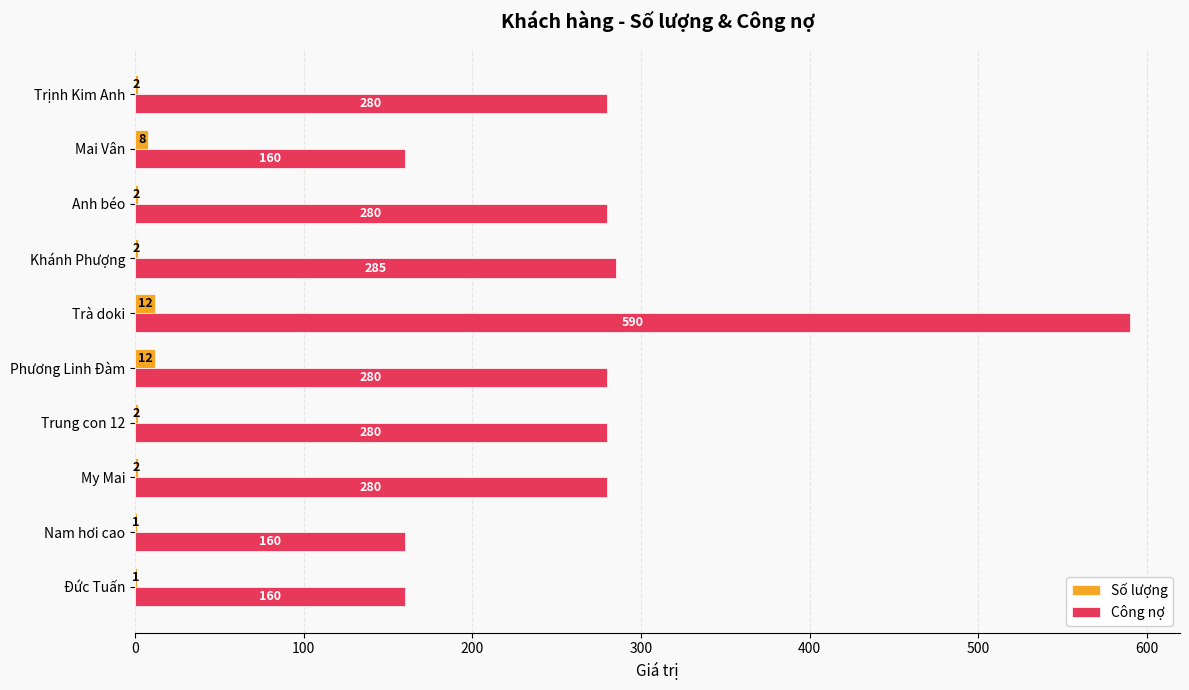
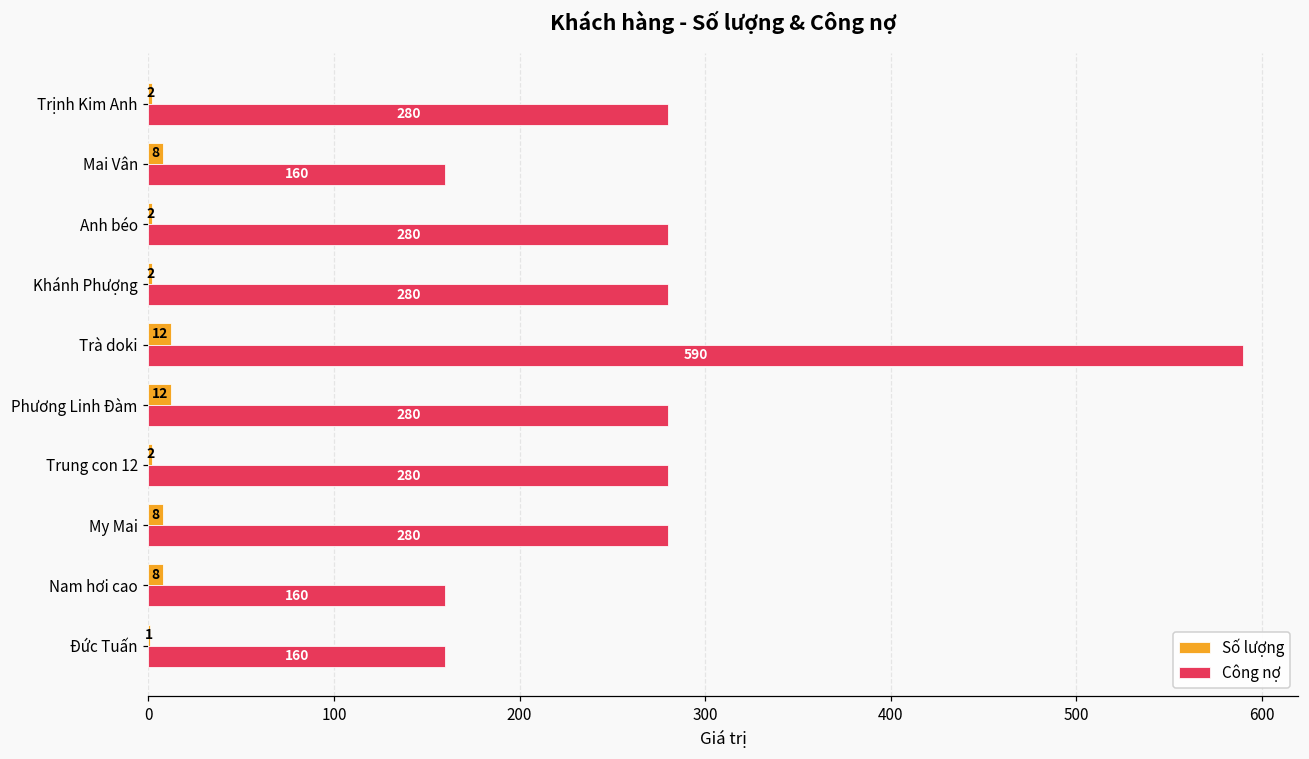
Công nợ, Khánh Phượng: 285 -> 280
Số lượng, My Mai: 2 -> 8
Số lượng, Nam hơi cao: 1 -> 8
